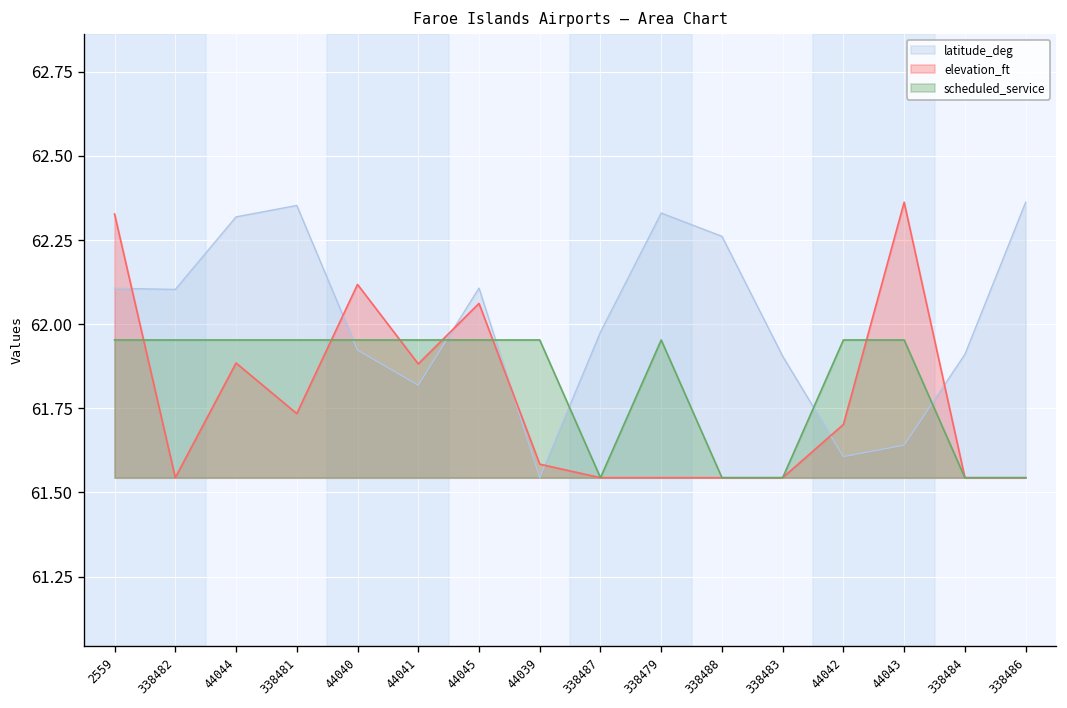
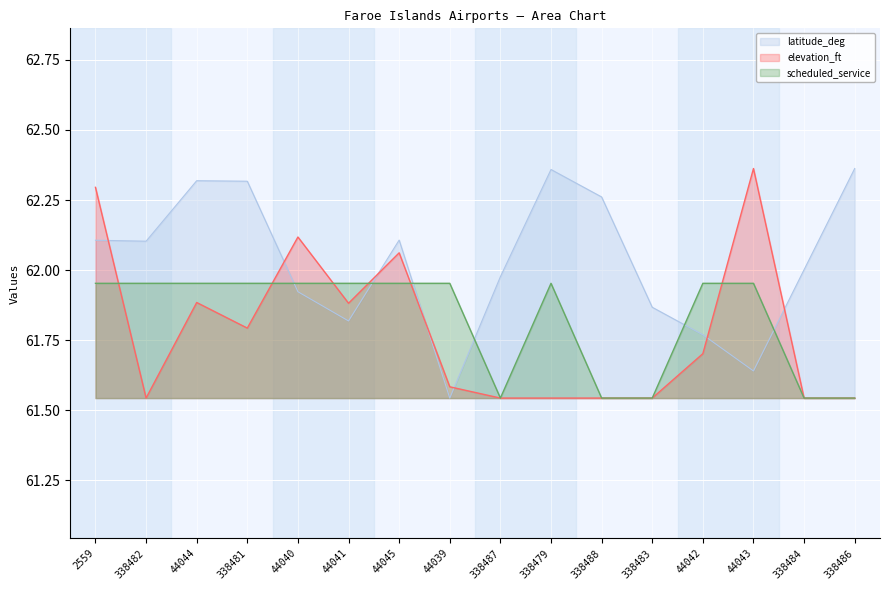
elevation_ft, 2559: 62.33 -> 62.30
latitude_deg, 338481: 62.35 -> 62.32
elevation_ft, 338481: 61.73 -> 61.79
latitude_deg, 338479: 62.33 -> 62.36
latitude_deg, 338483: 61.90 -> 61.87
latitude_deg, 44042: 61.61 -> 61.77
latitude_deg, 338484: 61.91 -> 62.00
